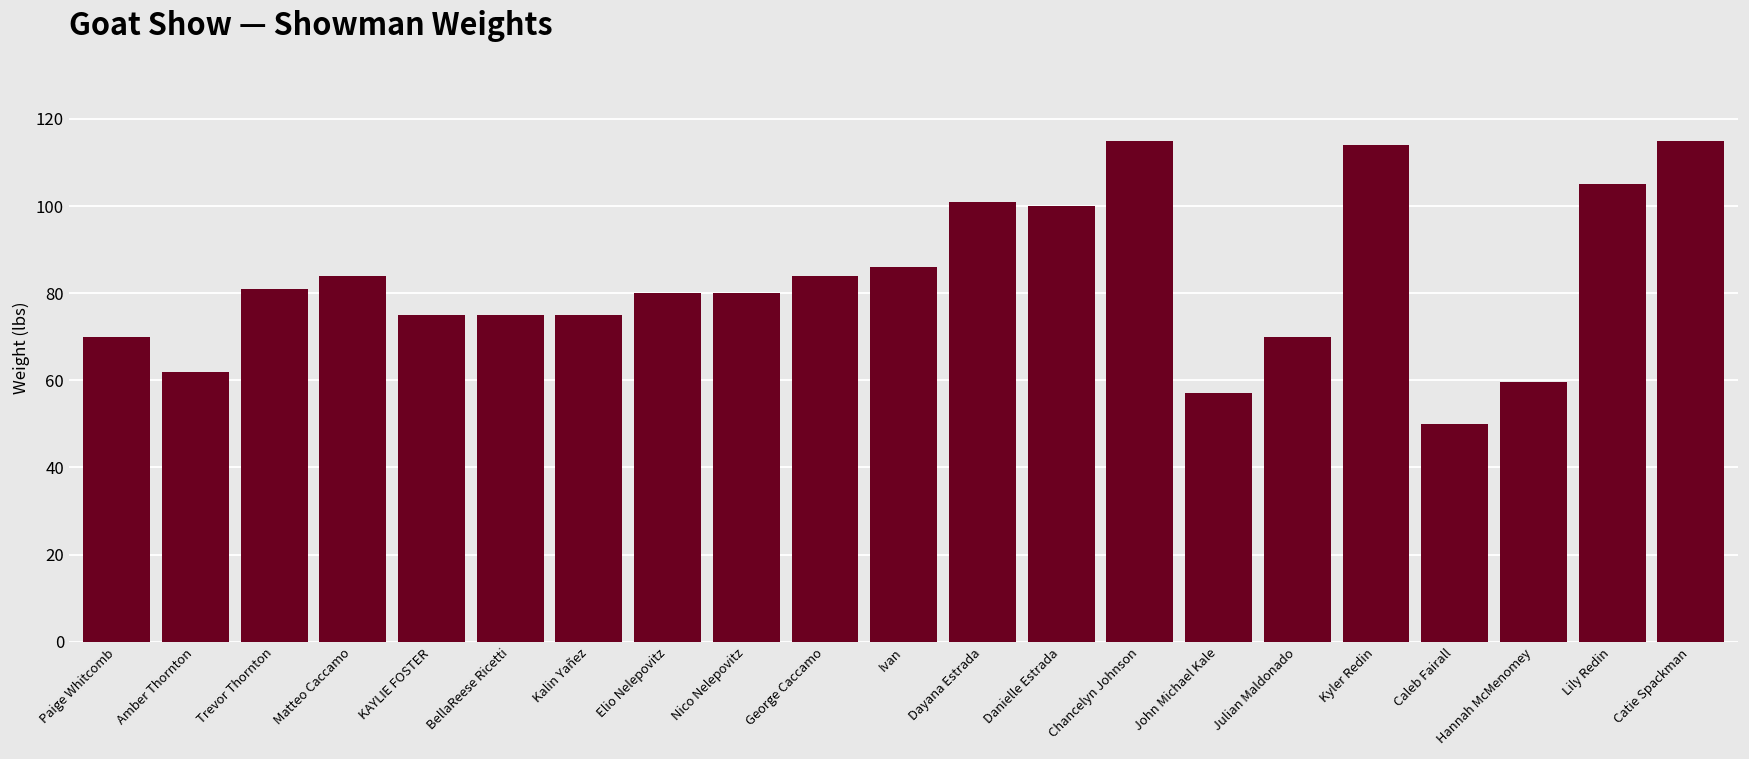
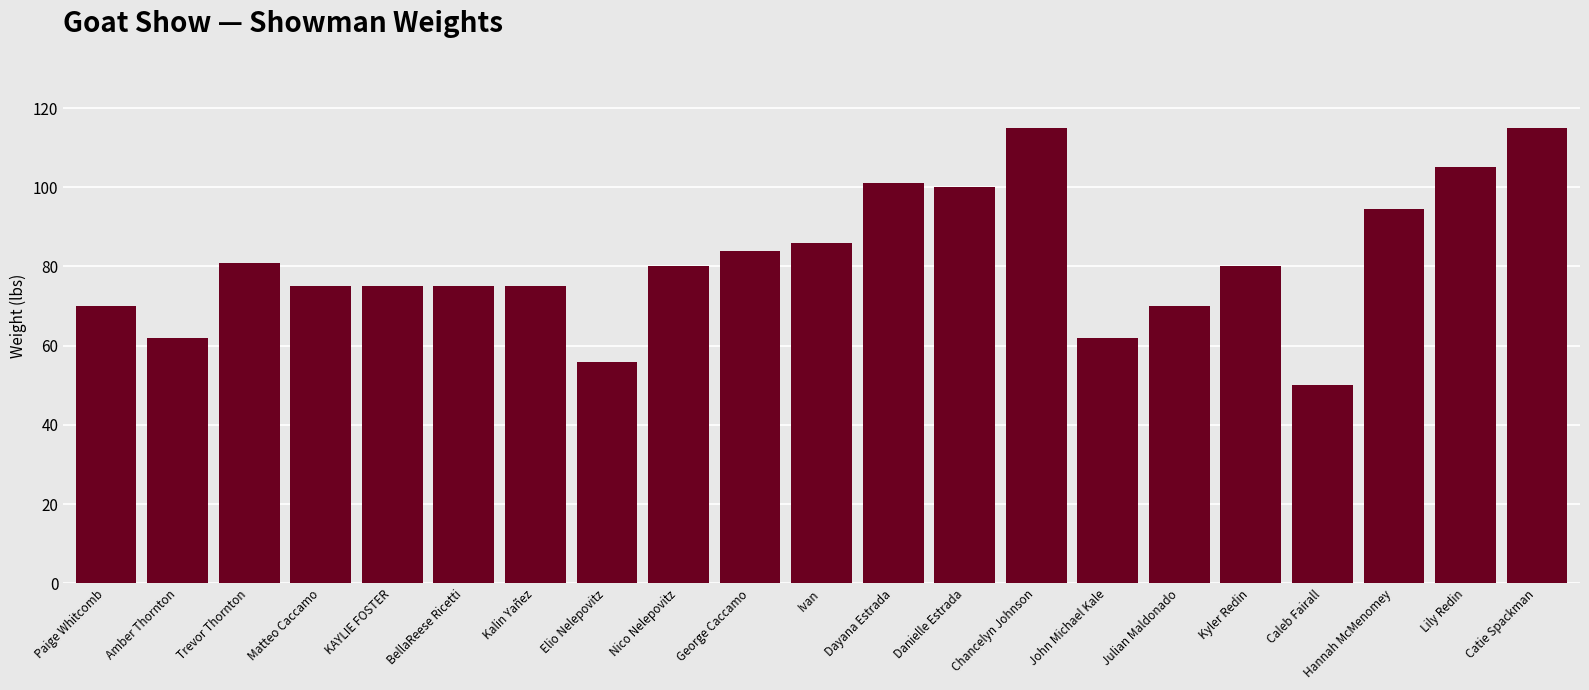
Matteo Caccamo: 84 -> 75
Elio Nelepovitz: 80 -> 56
John Michael Kale: 57 -> 62
Kyler Redin: 114 -> 80
Hannah McMenomey: 60 -> 94
